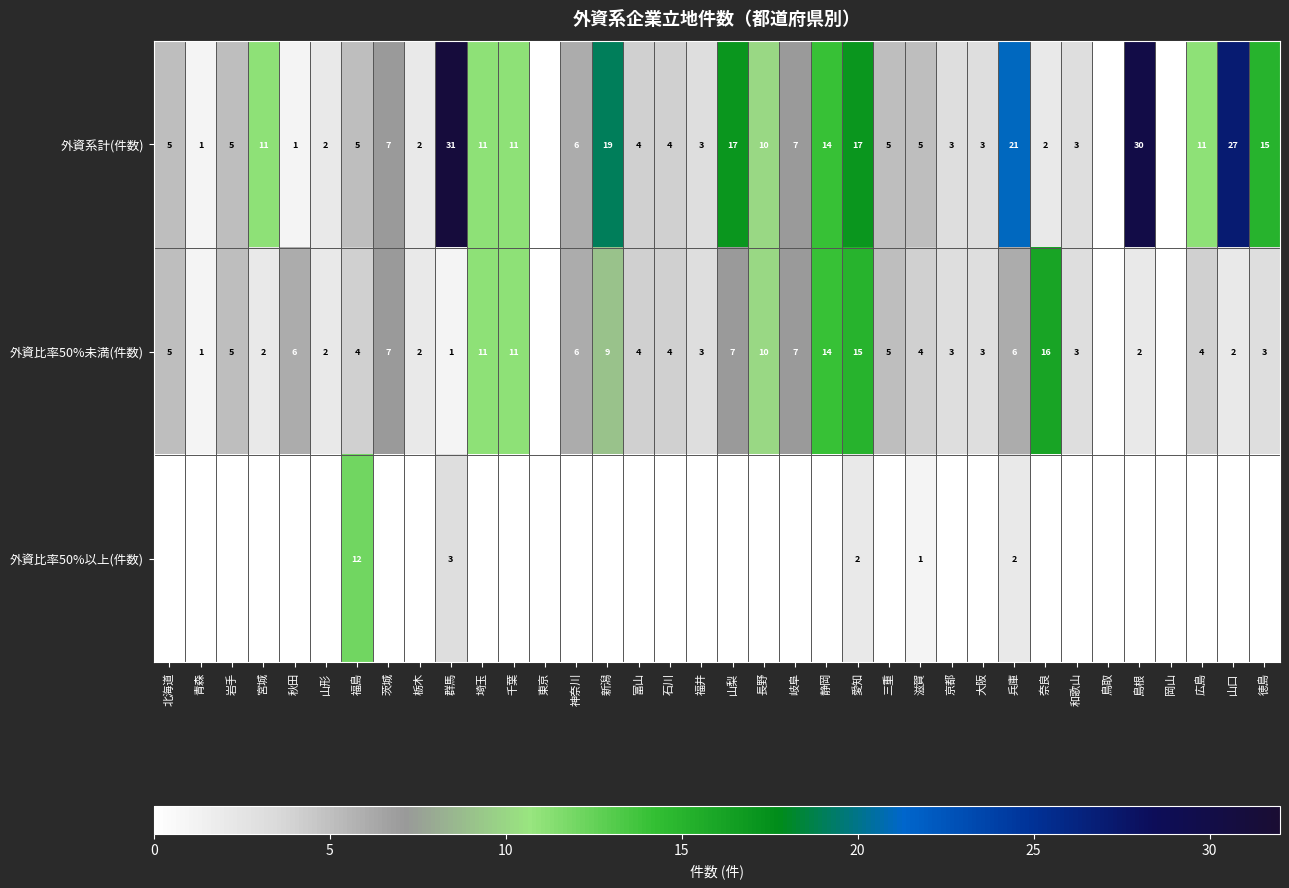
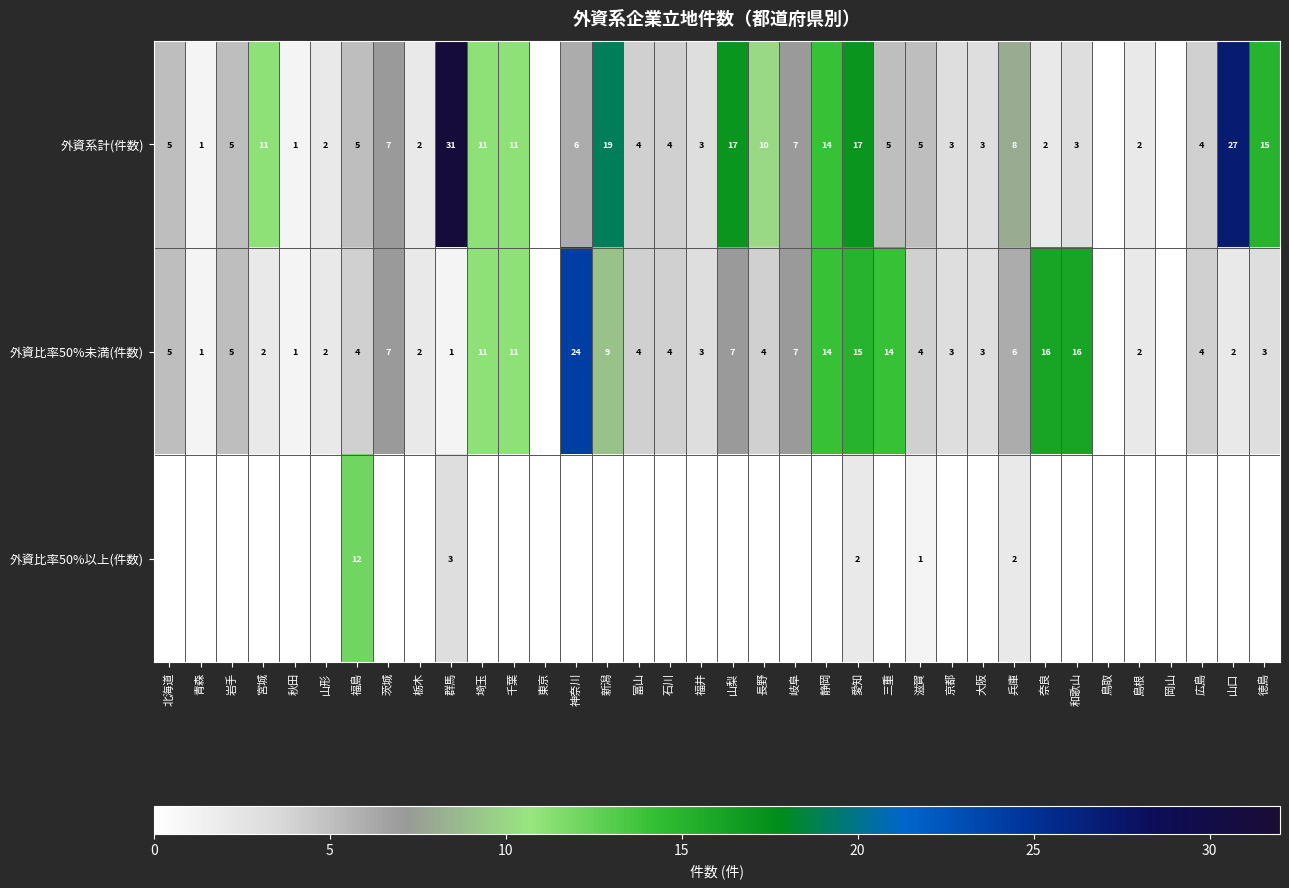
外資系計(件数), 兵庫: 21 -> 8
外資系計(件数), 島根: 30 -> 2
外資系計(件数), 広島: 11 -> 4
外資比率50%未満(件数), 秋田: 6 -> 1
外資比率50%未満(件数), 神奈川: 6 -> 24
外資比率50%未満(件数), 長野: 10 -> 4
外資比率50%未満(件数), 三重: 5 -> 14
外資比率50%未満(件数), 和歌山: 3 -> 16
